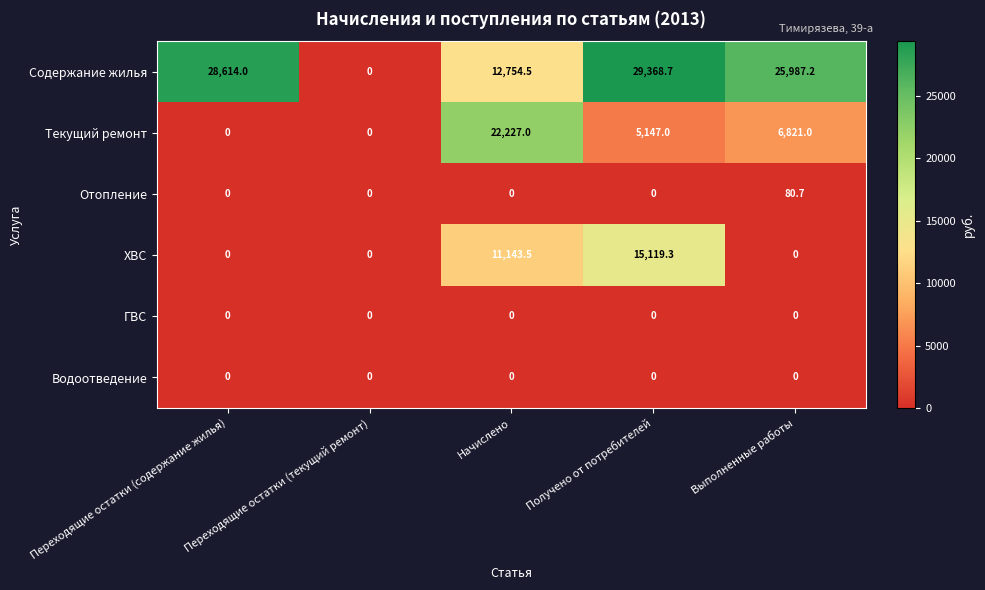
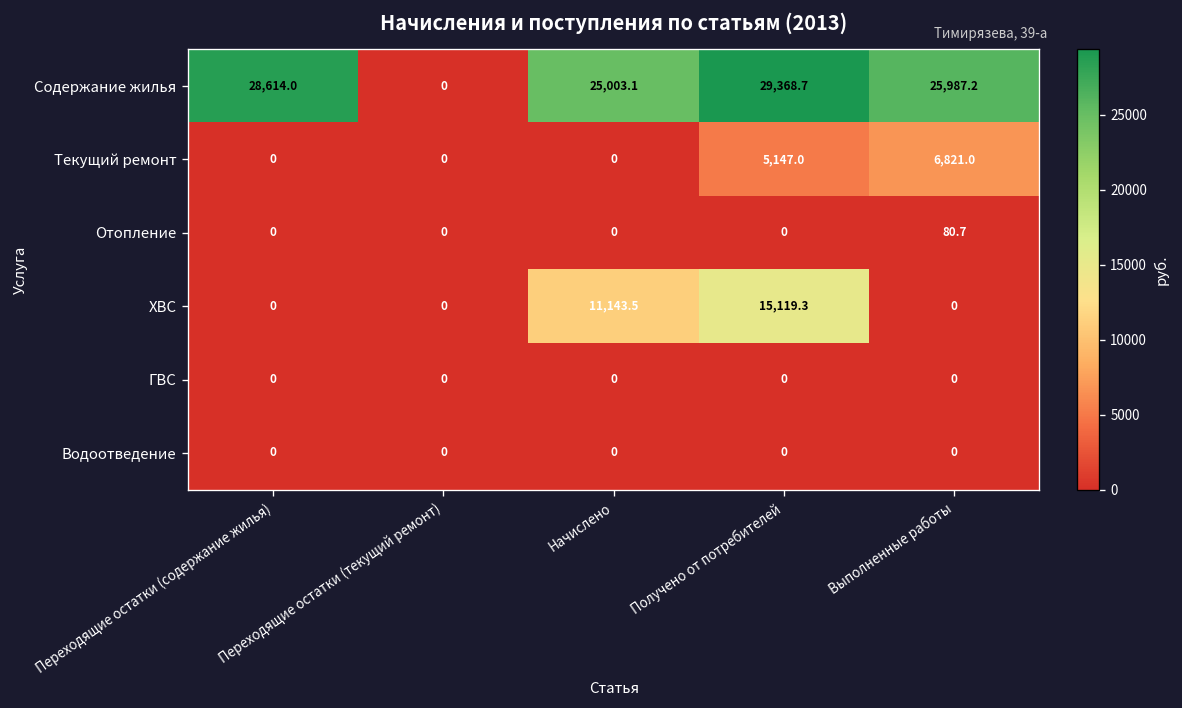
Содержание жилья, Начислено: 12,754.5 -> 25,003.1
Текущий ремонт, Начислено: 22,227.0 -> 0
